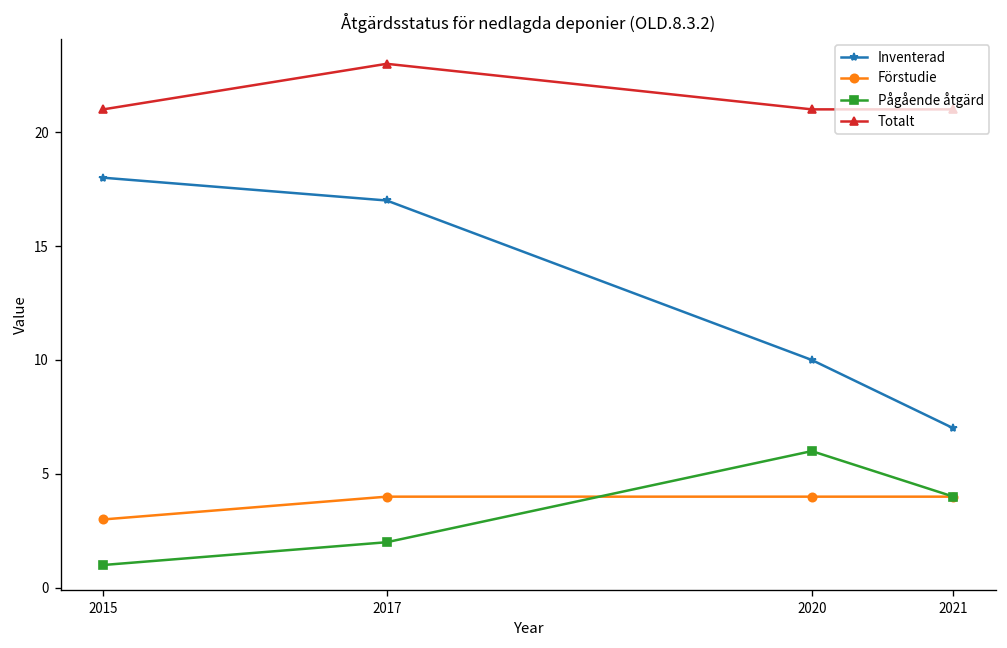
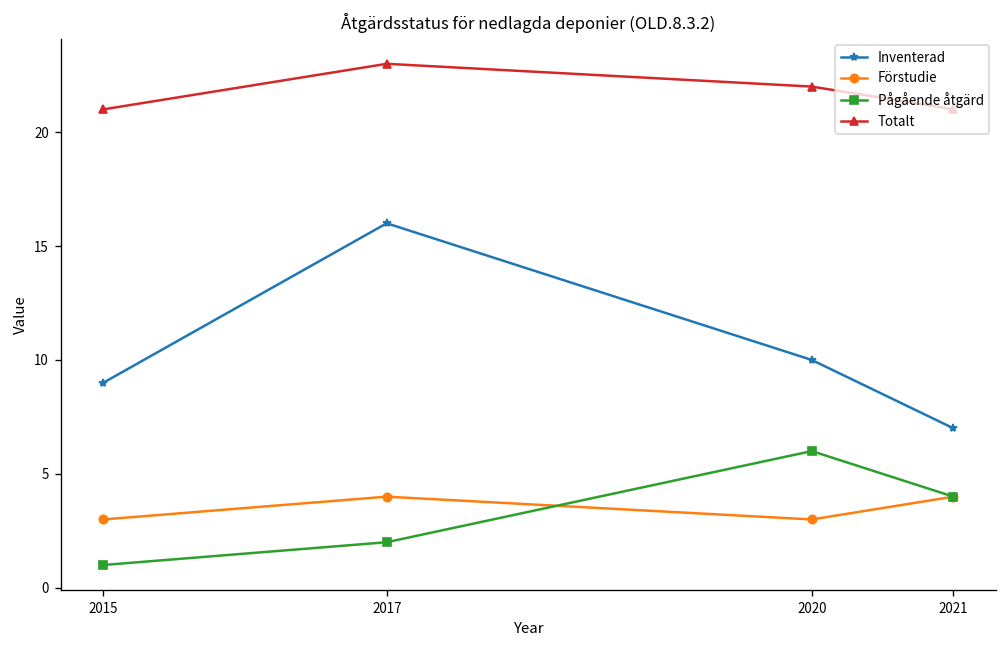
Inventerad, 2015: 18 -> 9
Inventerad, 2017: 17 -> 16
Förstudie, 2020: 4 -> 3
Totalt, 2020: 21 -> 22
